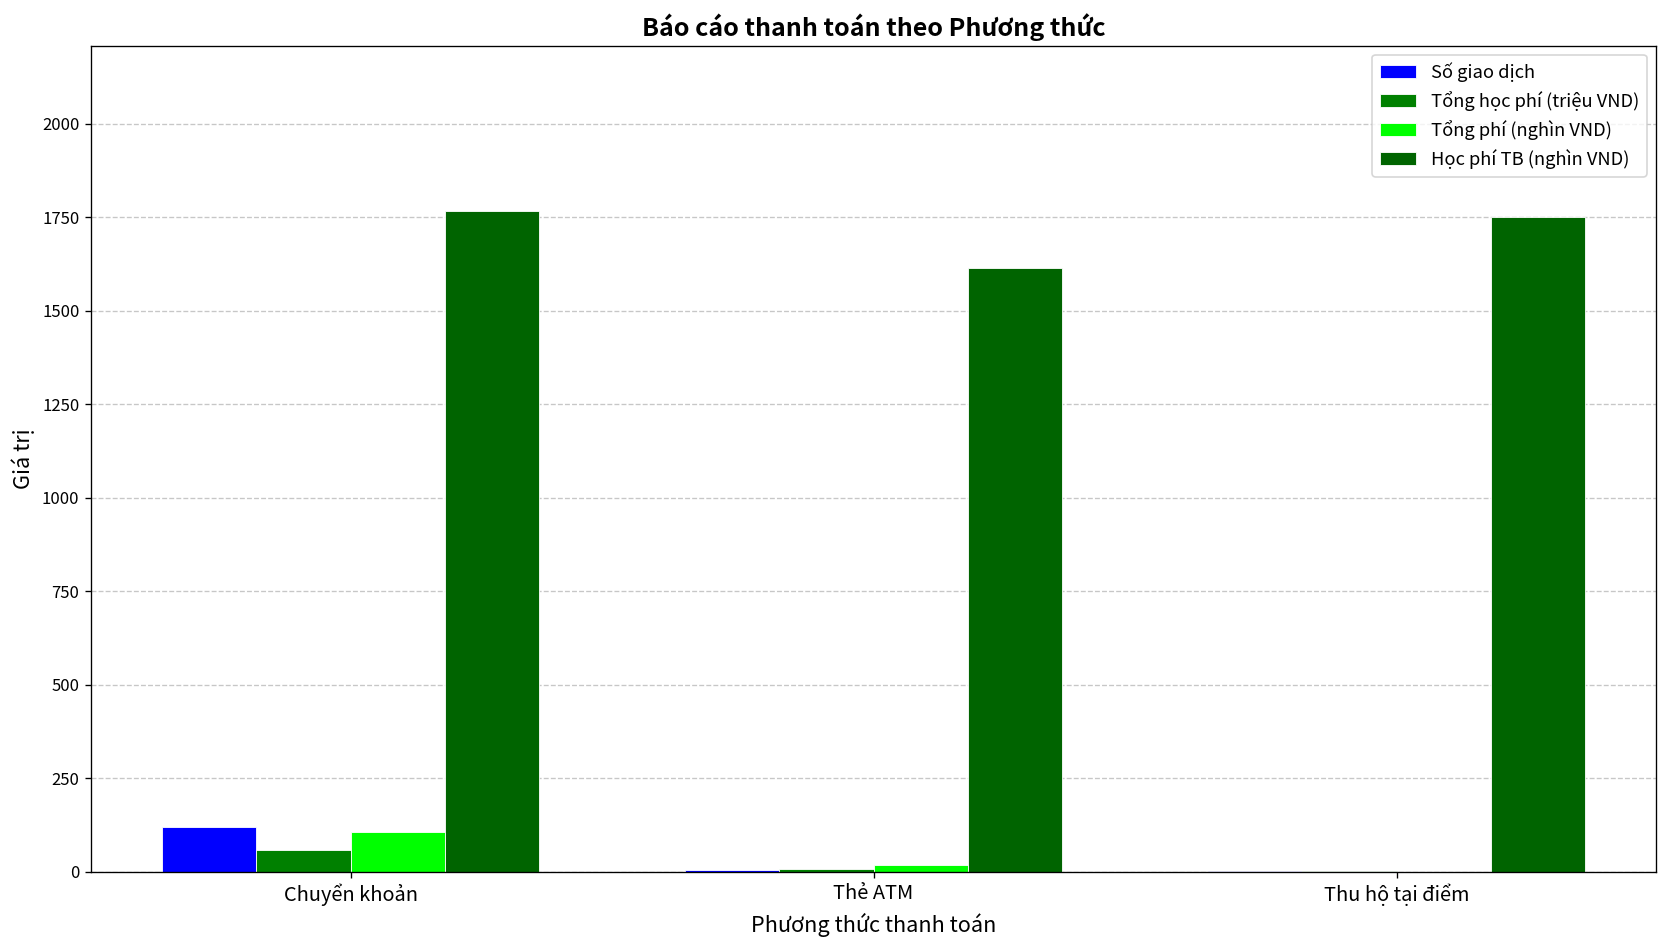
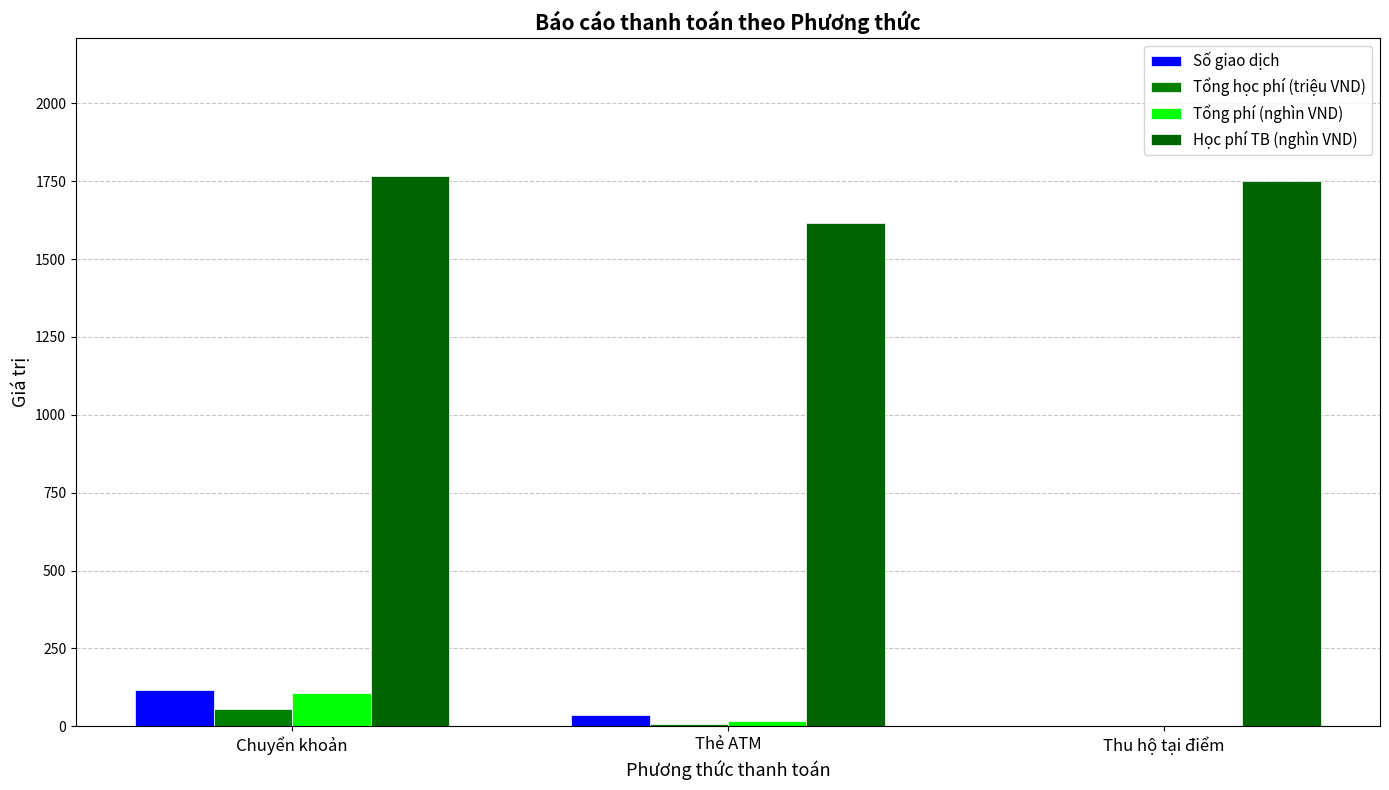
Số giao dịch, Thẻ ATM: 10 -> 40
